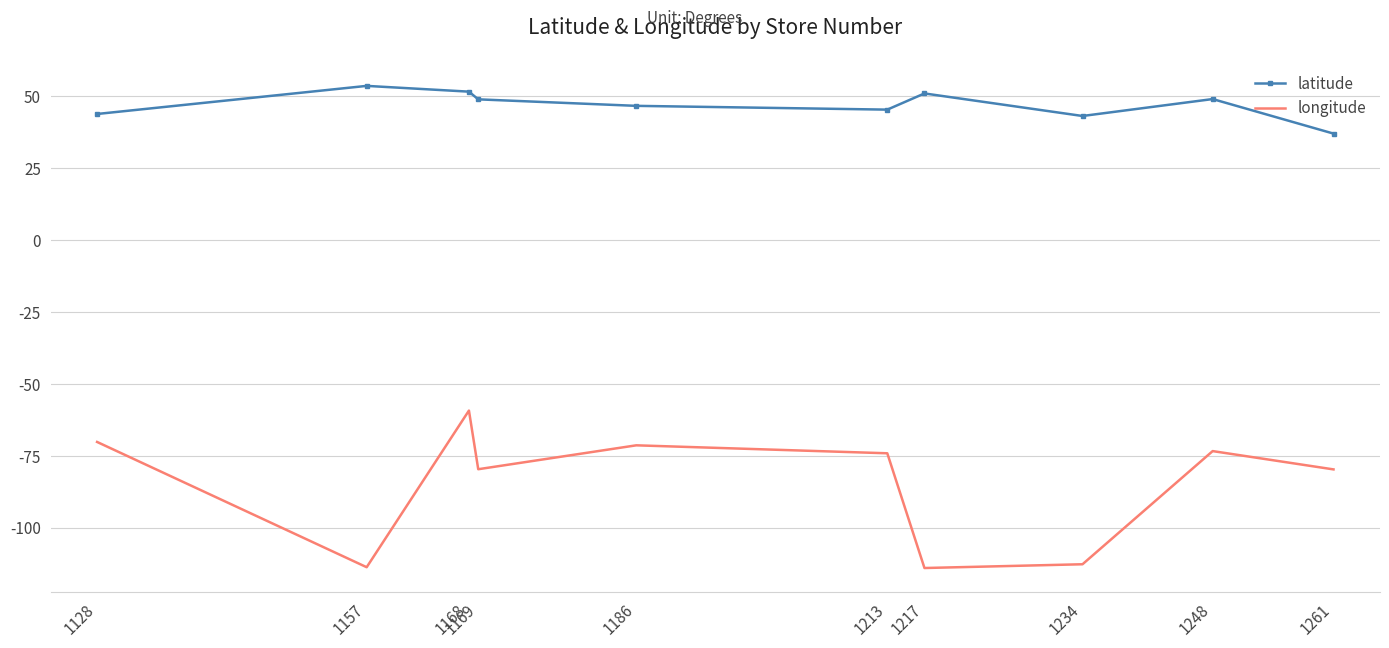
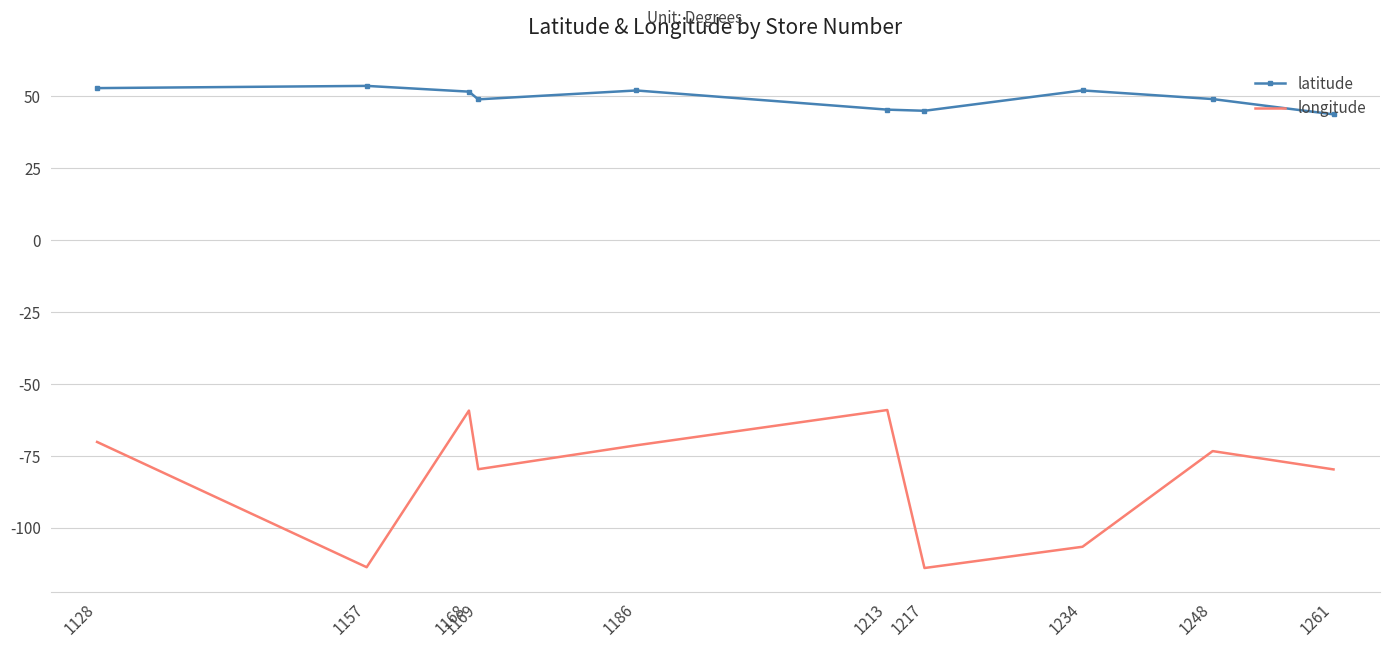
latitude, 1128: 44 -> 53
latitude, 1186: 47 -> 52
longitude, 1213: -74 -> -59
latitude, 1217: 51 -> 45
latitude, 1234: 43 -> 52
longitude, 1234: -113 -> -107
latitude, 1261: 37 -> 44
